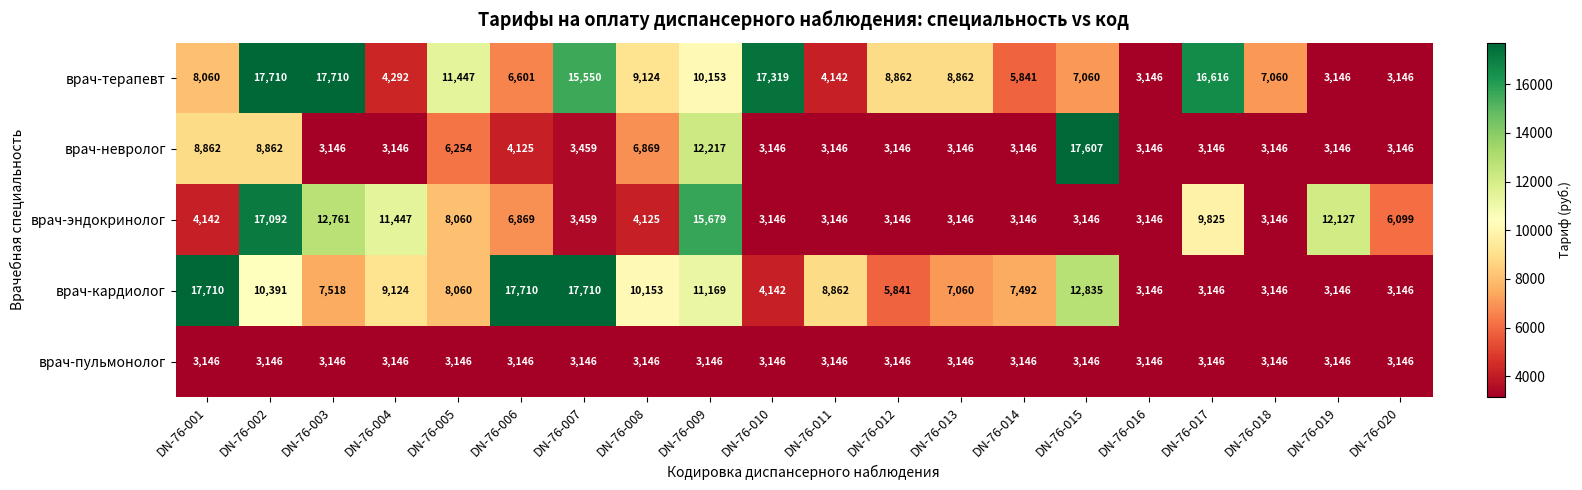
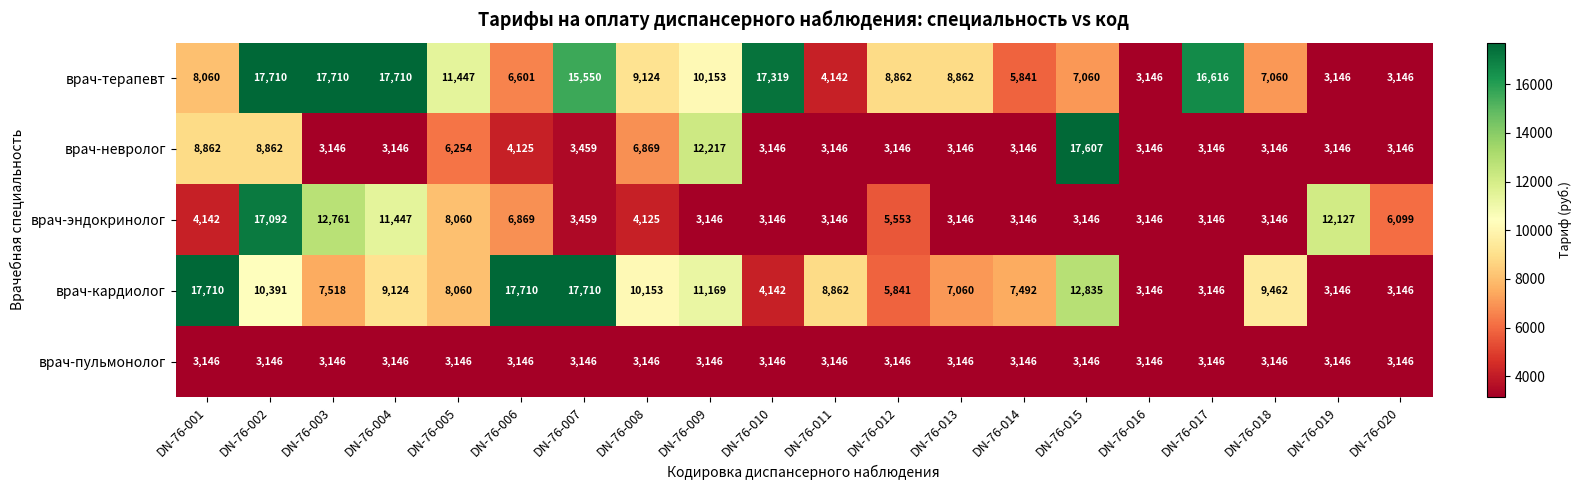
врач-терапевт, DN-76-004: 4,292 -> 17,710
врач-эндокринолог, DN-76-009: 15,679 -> 3,146
врач-эндокринолог, DN-76-012: 3,146 -> 5,553
врач-эндокринолог, DN-76-017: 9,825 -> 3,146
врач-кардиолог, DN-76-018: 3,146 -> 9,462
